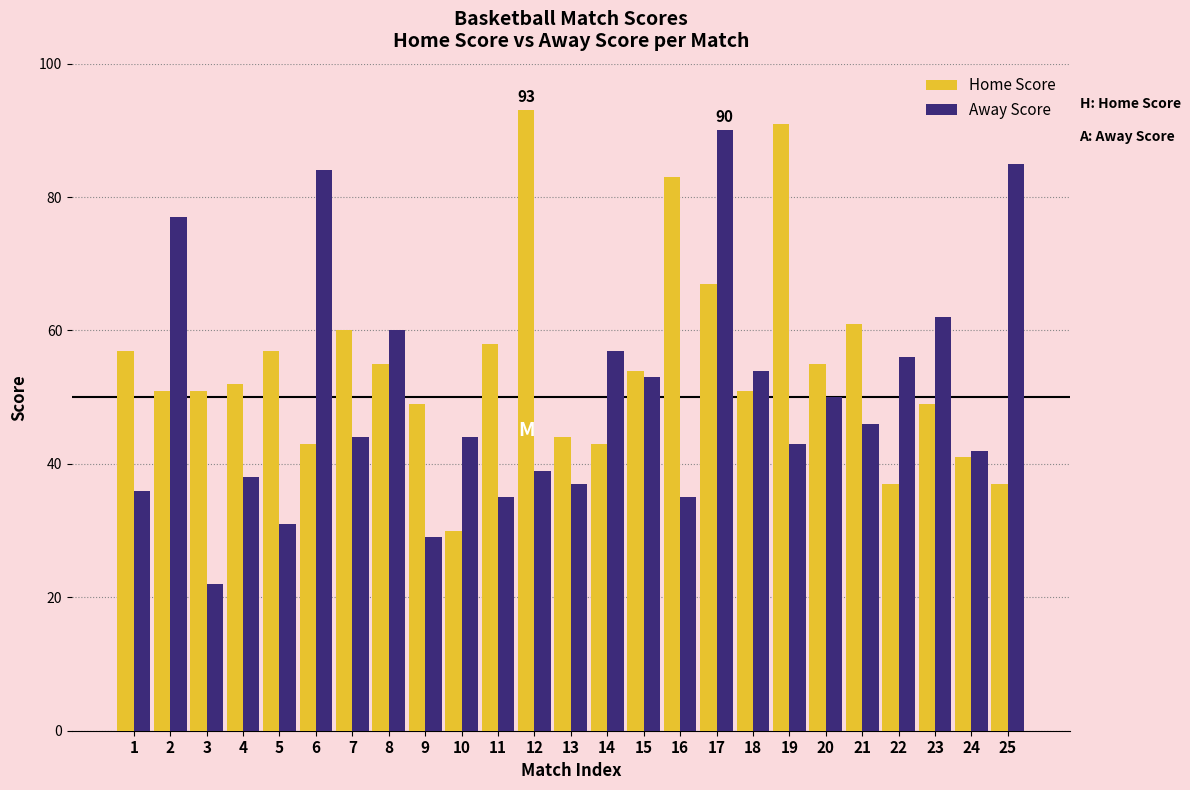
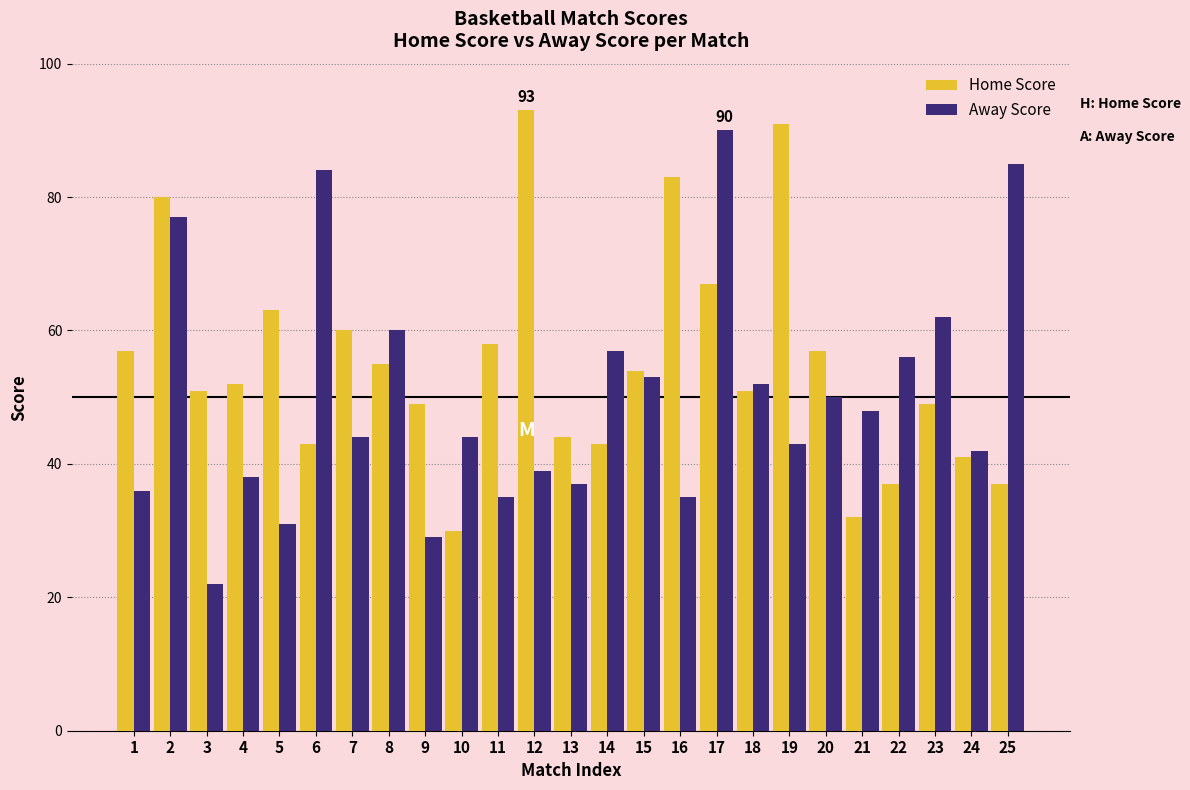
Home Score, 2: 51 -> 80
Home Score, 5: 57 -> 63
Away Score, 18: 54 -> 52
Home Score, 20: 55 -> 57
Home Score, 21: 61 -> 32
Away Score, 21: 46 -> 48
